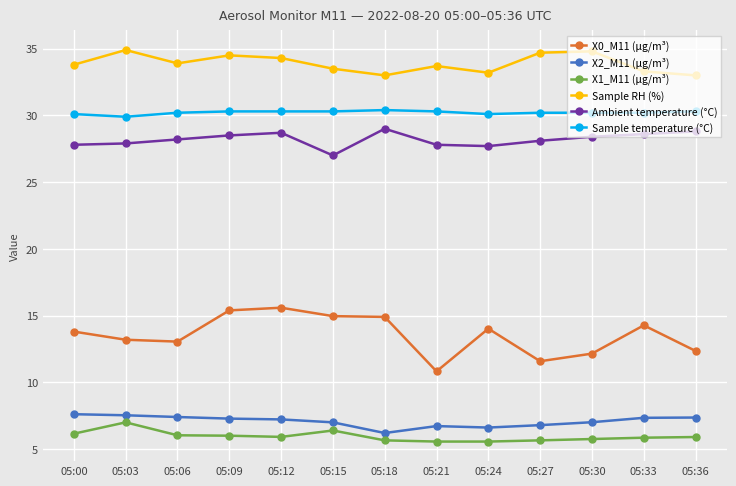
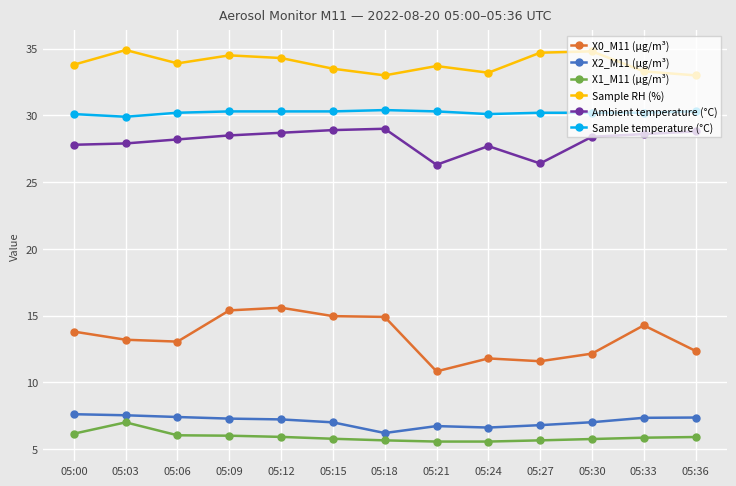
X1_M11 (μg/m³), 05:15: 6.4 -> 5.8
Ambient temperature (°C), 05:15: 27.0 -> 28.9
Ambient temperature (°C), 05:21: 27.8 -> 26.3
X0_M11 (μg/m³), 05:24: 14.0 -> 11.8
Ambient temperature (°C), 05:27: 28.1 -> 26.4
